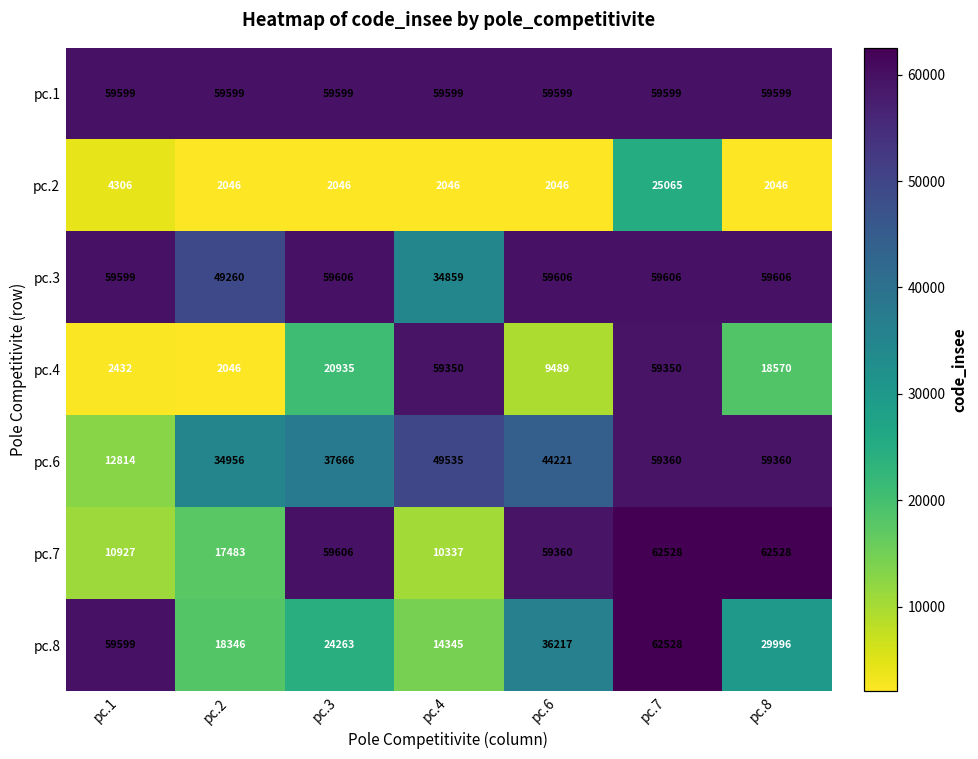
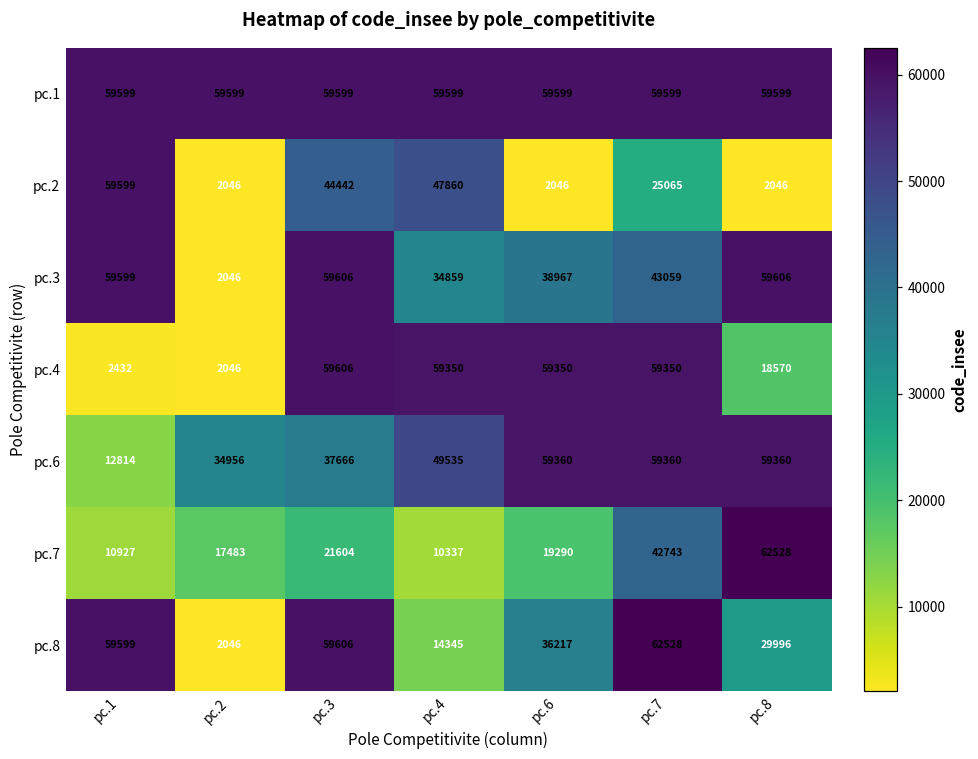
pc.2, pc.1: 4306 -> 59599
pc.2, pc.3: 2046 -> 44442
pc.2, pc.4: 2046 -> 47860
pc.3, pc.2: 49260 -> 2046
pc.3, pc.6: 59606 -> 38967
pc.3, pc.7: 59606 -> 43059
pc.4, pc.3: 20935 -> 59606
pc.4, pc.6: 9489 -> 59350
pc.6, pc.6: 44221 -> 59360
pc.7, pc.3: 59606 -> 21604
pc.7, pc.6: 59360 -> 19290
pc.7, pc.7: 62528 -> 42743
pc.8, pc.2: 18346 -> 2046
pc.8, pc.3: 24263 -> 59606
